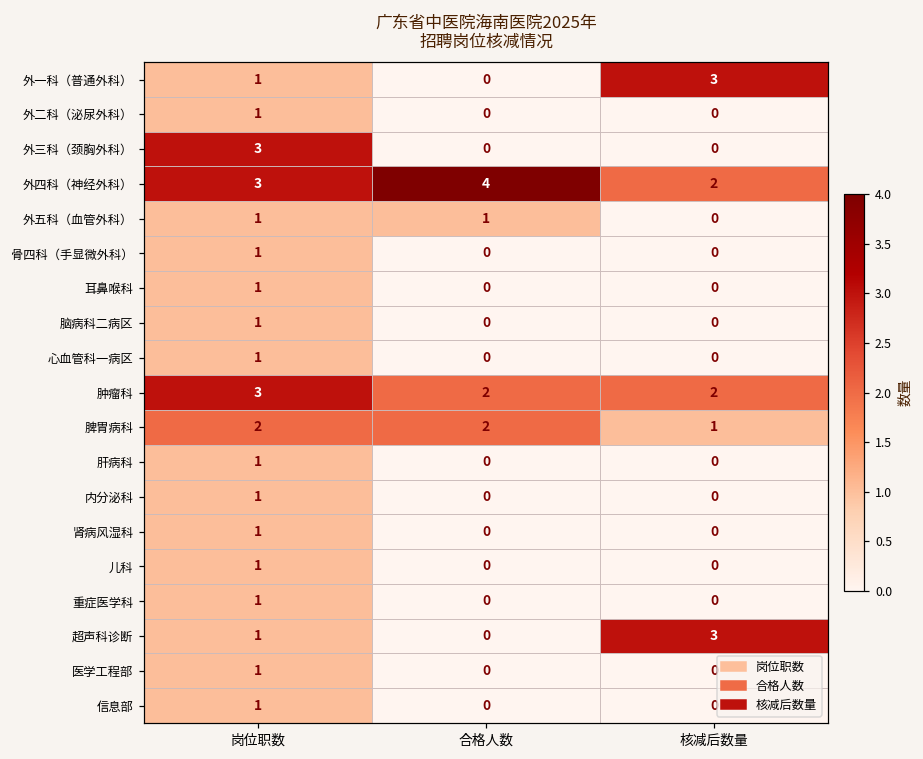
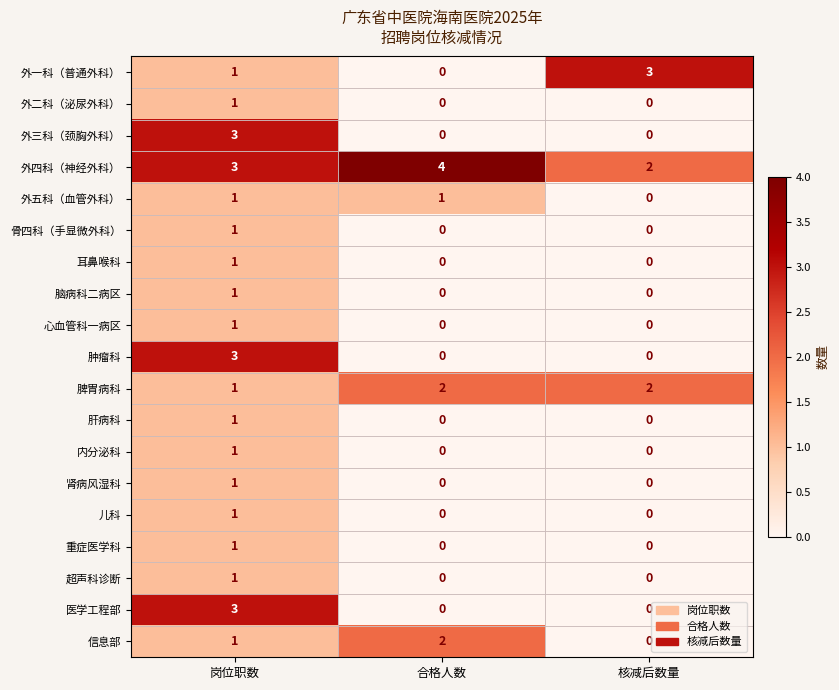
肿瘤科, 合格人数: 2 -> 0
肿瘤科, 核减后数量: 2 -> 0
脾胃病科, 岗位职数: 2 -> 1
脾胃病科, 核减后数量: 1 -> 2
超声科诊断, 核减后数量: 3 -> 0
医学工程部, 岗位职数: 1 -> 3
信息部, 合格人数: 0 -> 2
